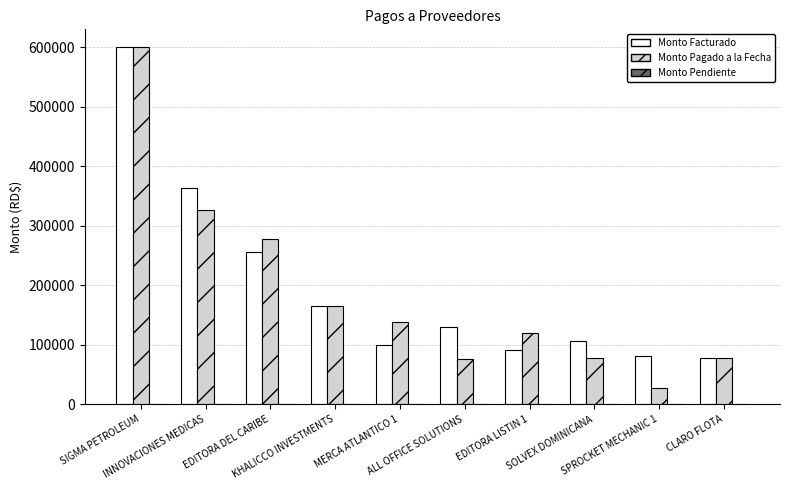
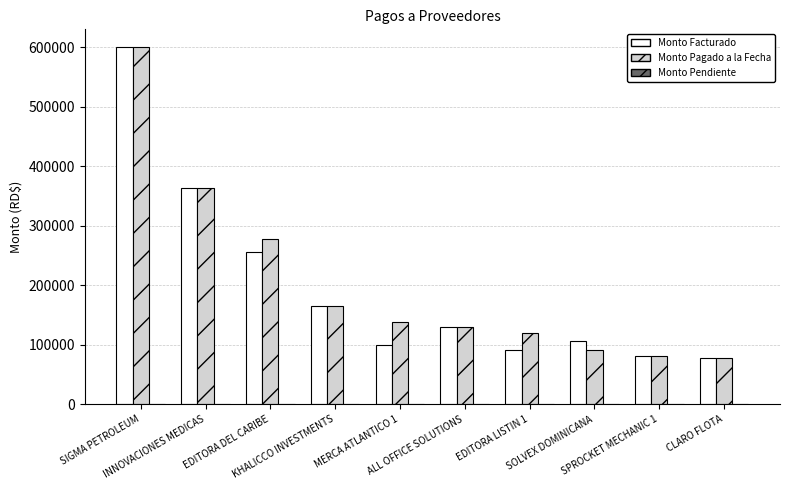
Monto Pagado a la Fecha, INNOVACIONES MEDICAS: 330000 -> 360000
Monto Pagado a la Fecha, ALL OFFICE SOLUTIONS: 80000 -> 130000
Monto Pagado a la Fecha, SOLVEX DOMINICANA: 80000 -> 90000
Monto Pagado a la Fecha, SPROCKET MECHANIC 1: 30000 -> 80000
